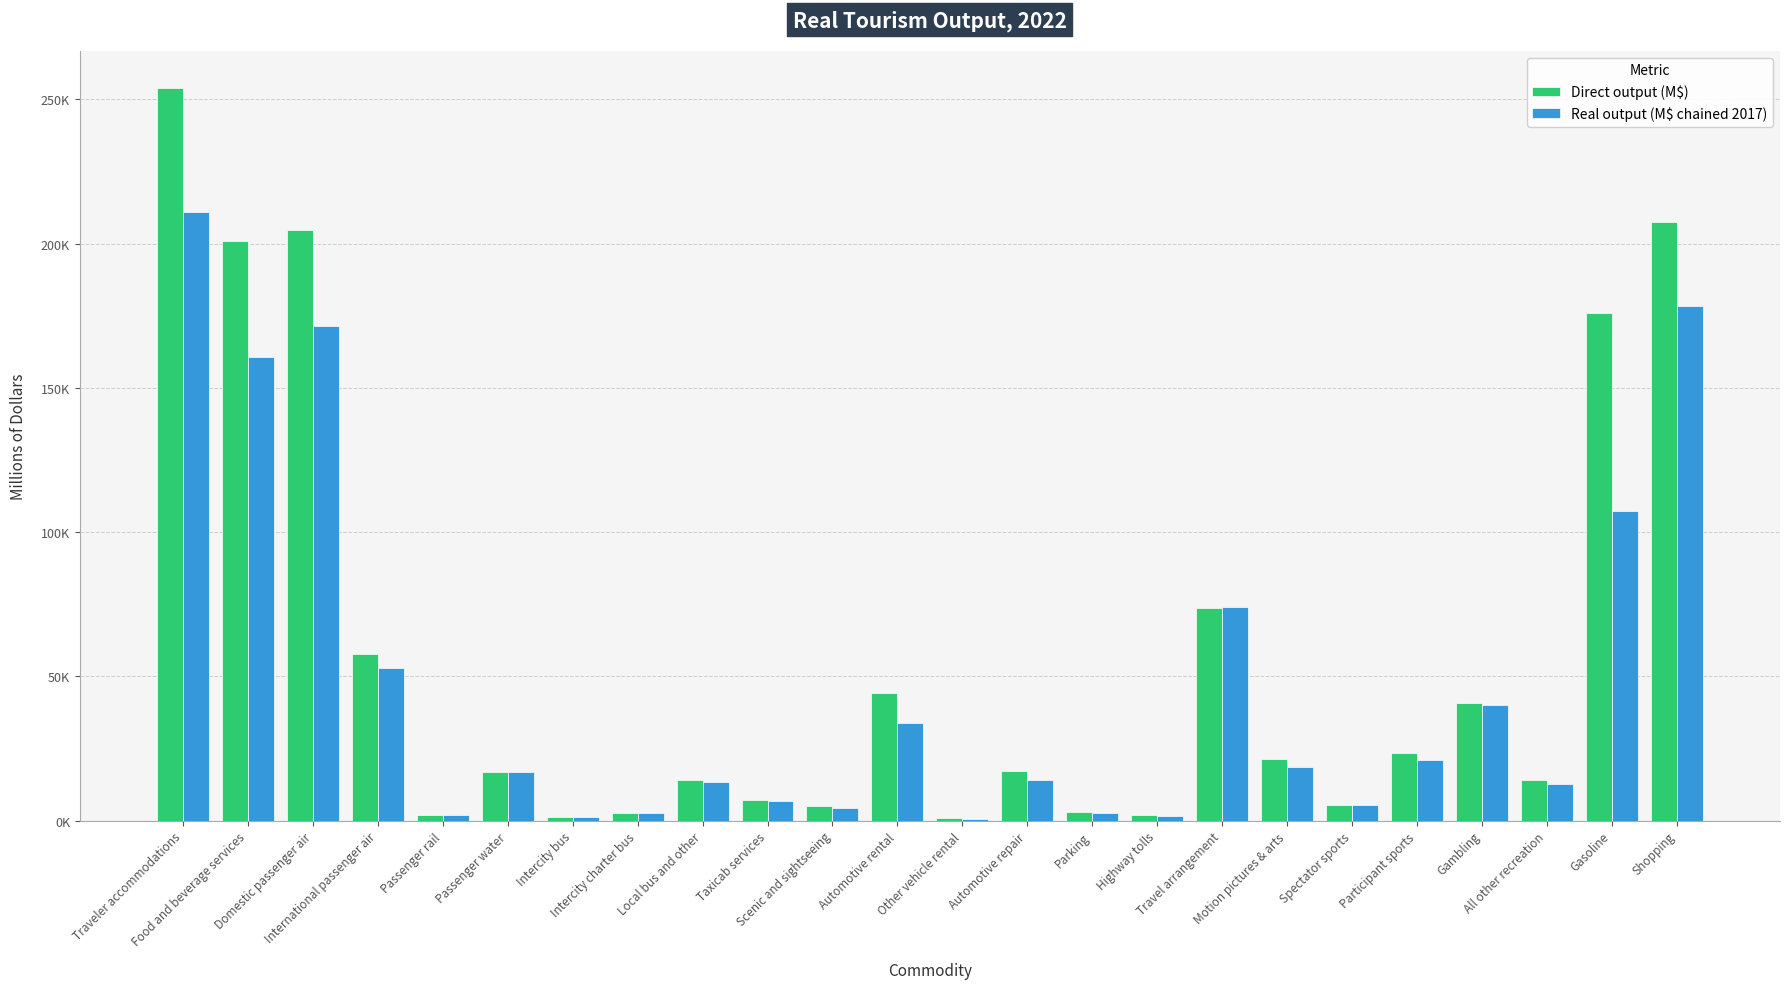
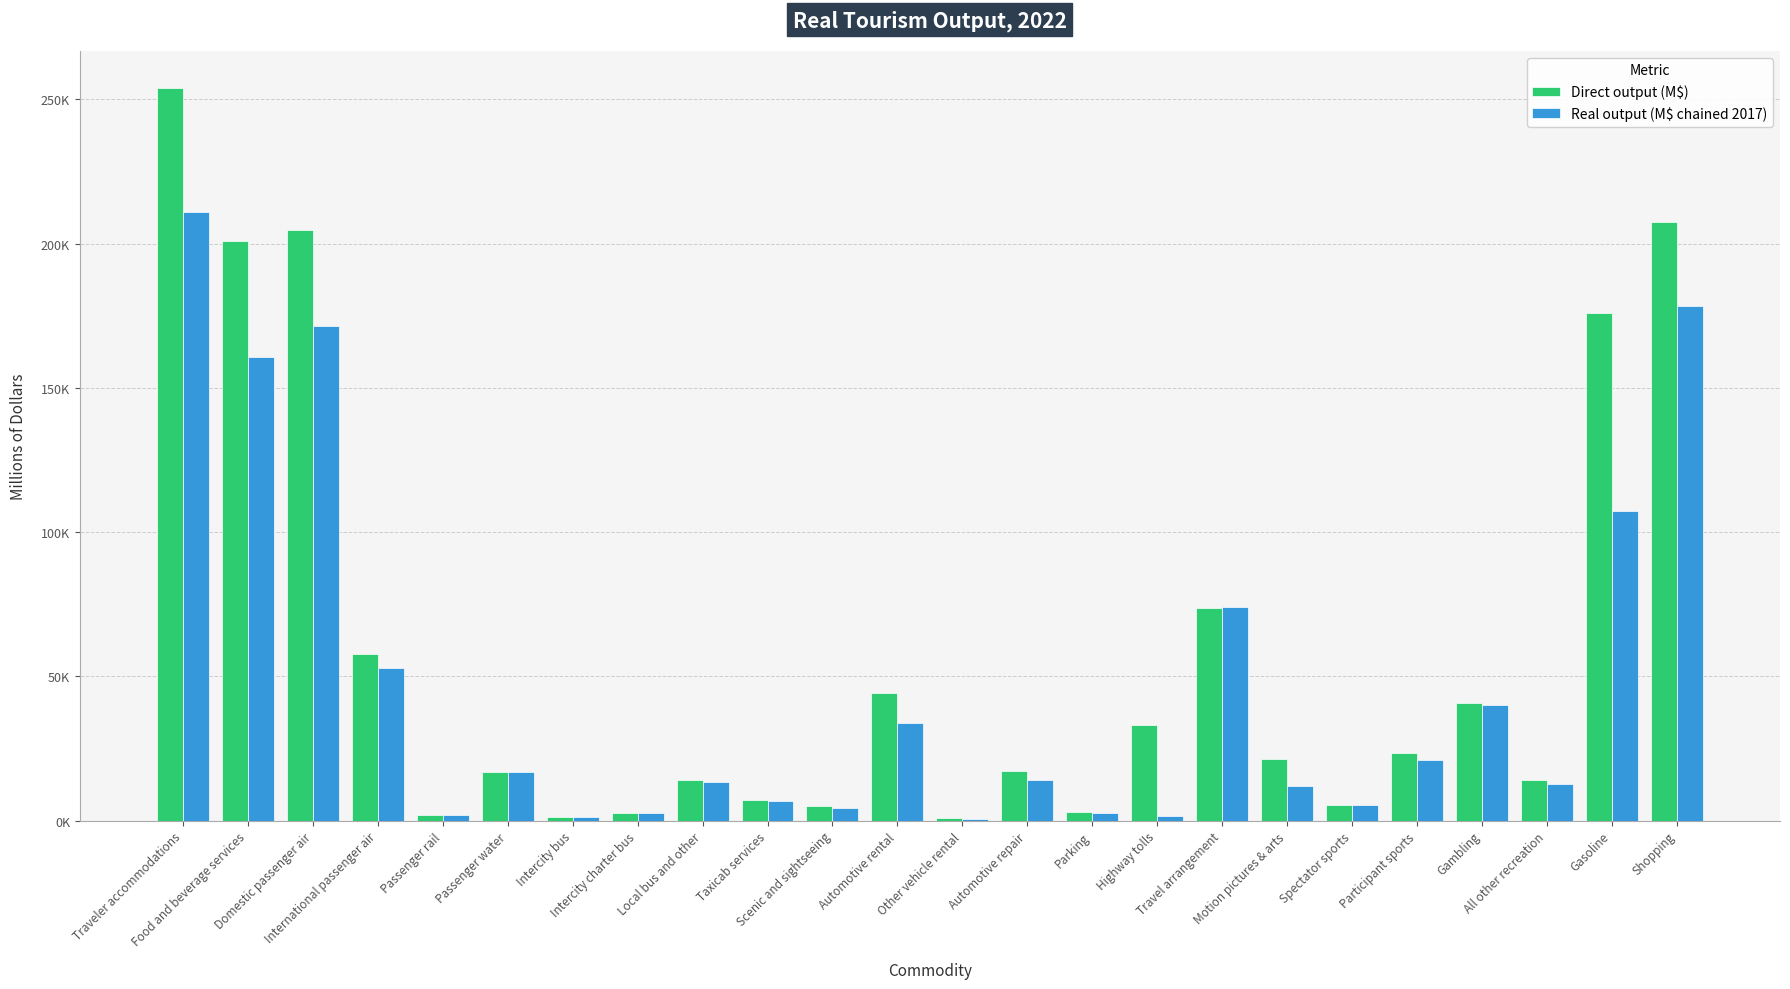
Direct output (M$), Highway tolls: 2000 -> 33000
Real output (M$ chained 2017), Motion pictures & arts: 19000 -> 12000
